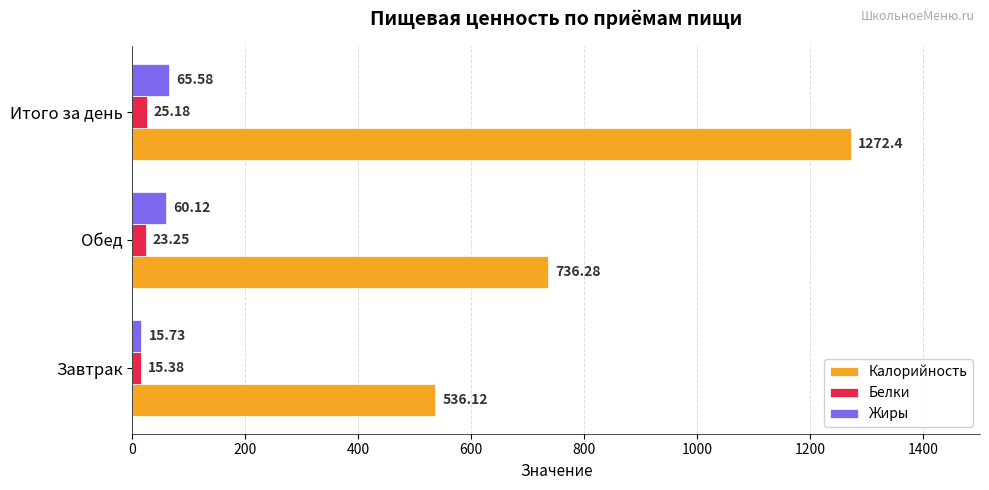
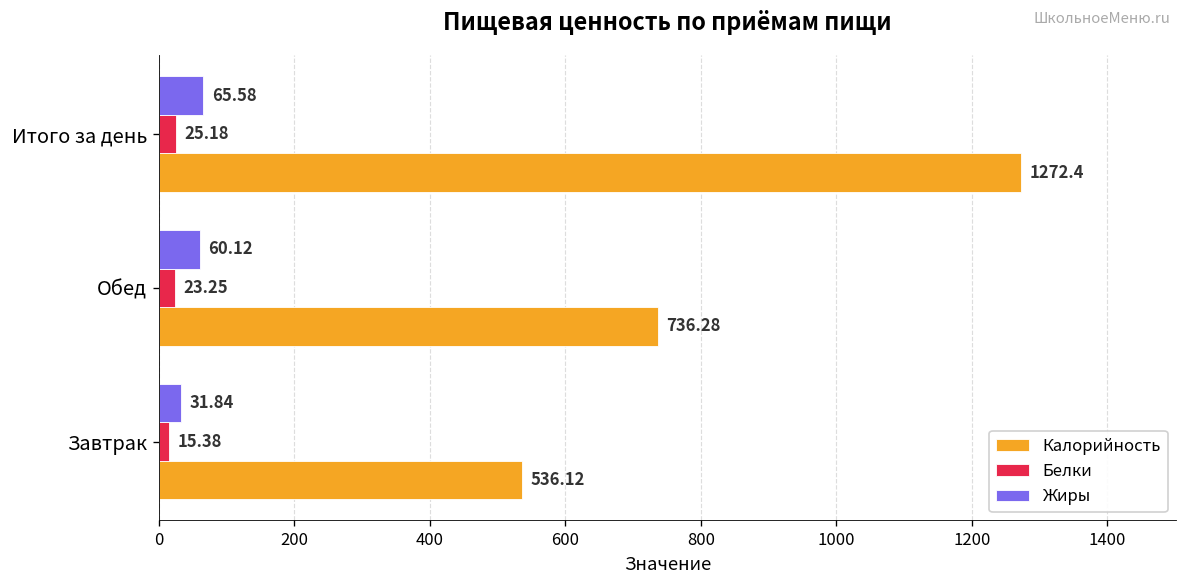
Жиры, Завтрак: 15.73 -> 31.84
